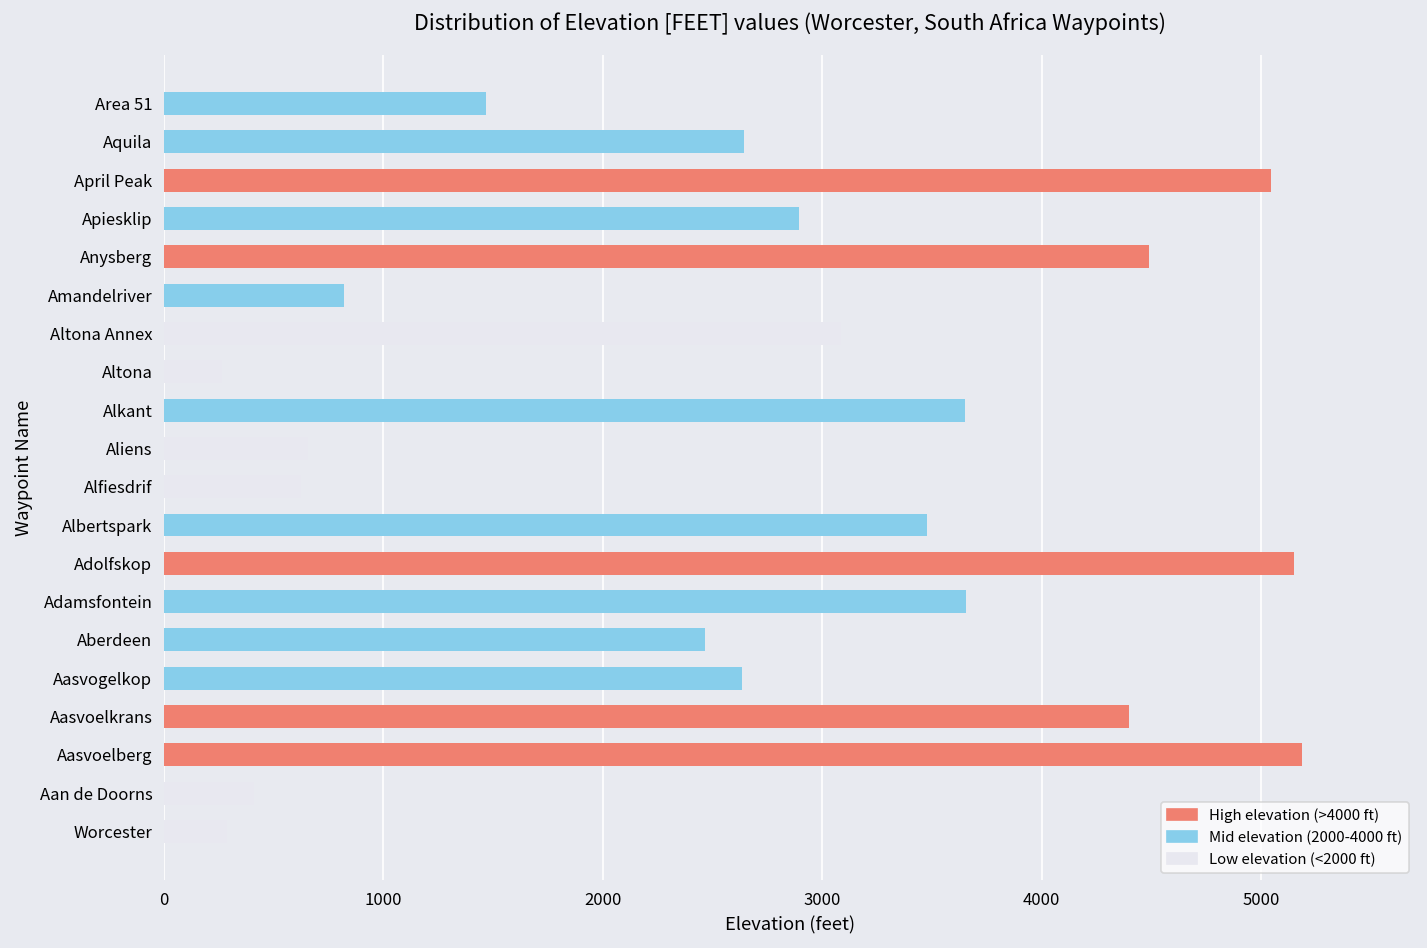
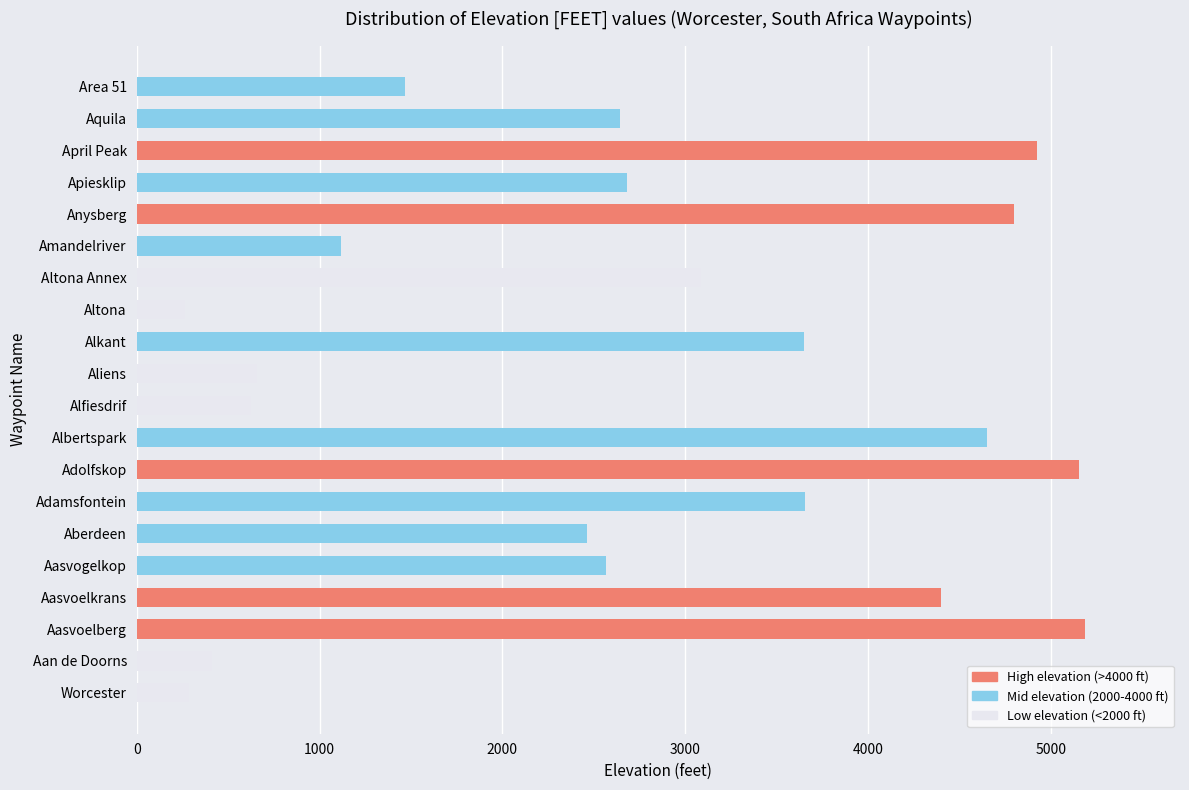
April Peak: 5050 -> 4920
Apiesklip: 2890 -> 2680
Anysberg: 4490 -> 4800
Amandelriver: 820 -> 1120
Albertspark: 3480 -> 4650
Aasvogelkop: 2630 -> 2570
